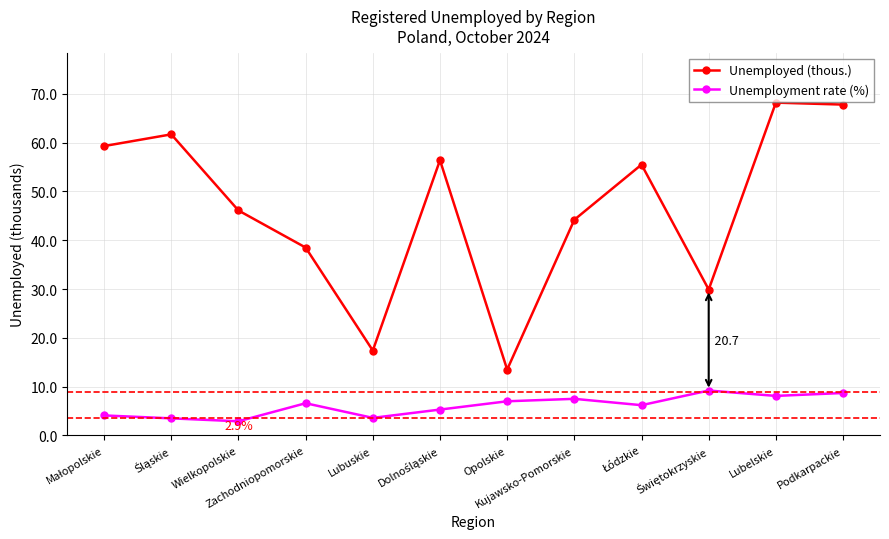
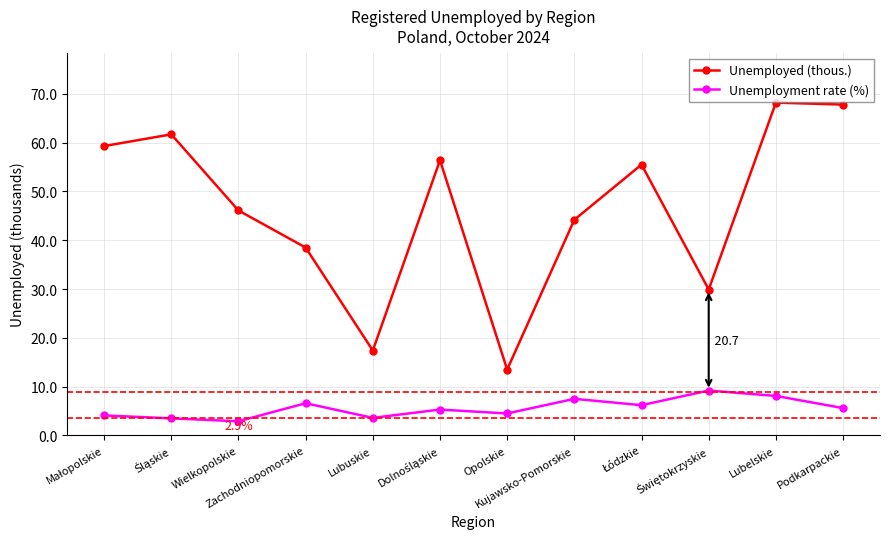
Unemployment rate (%), Opolskie: 7 -> 5
Unemployment rate (%), Podkarpackie: 9 -> 6
